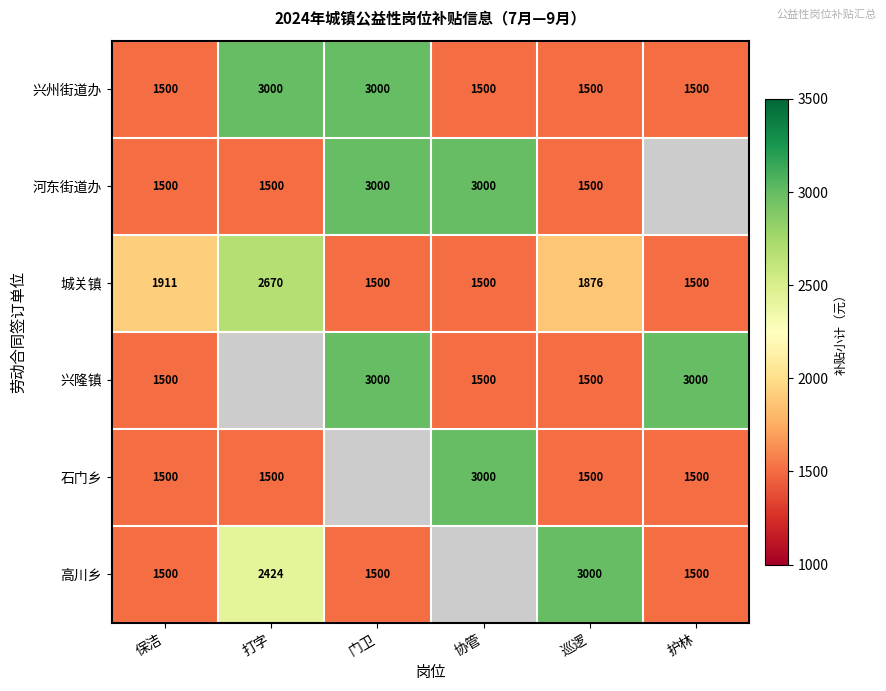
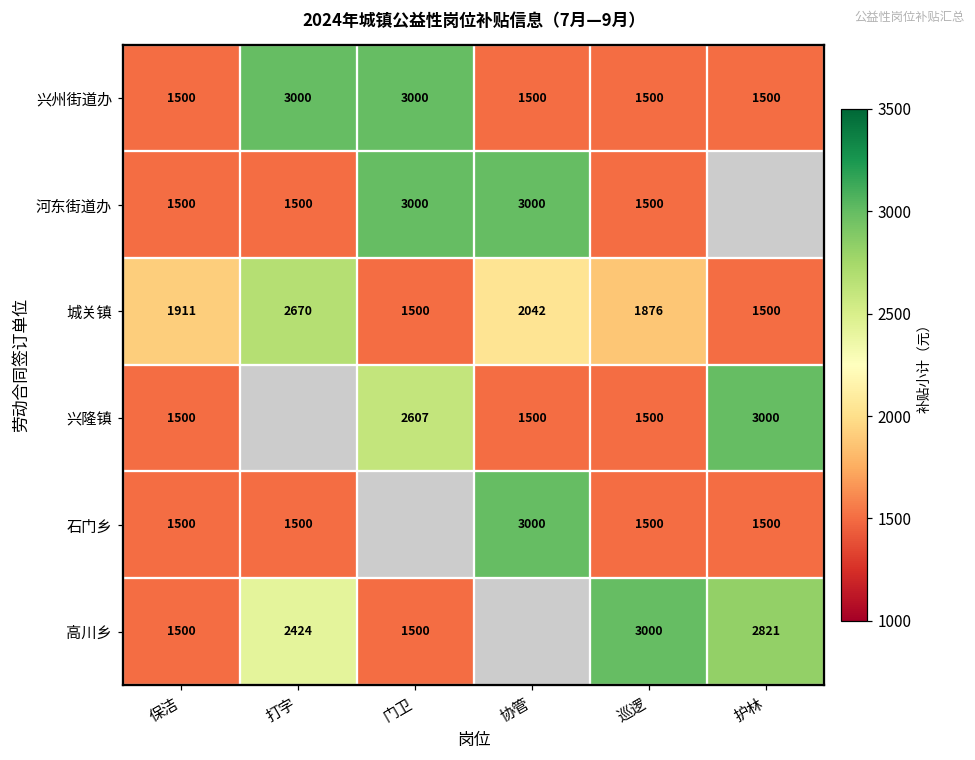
城关镇, 协管: 1500 -> 2042
兴隆镇, 门卫: 3000 -> 2607
高川乡, 护林: 1500 -> 2821
